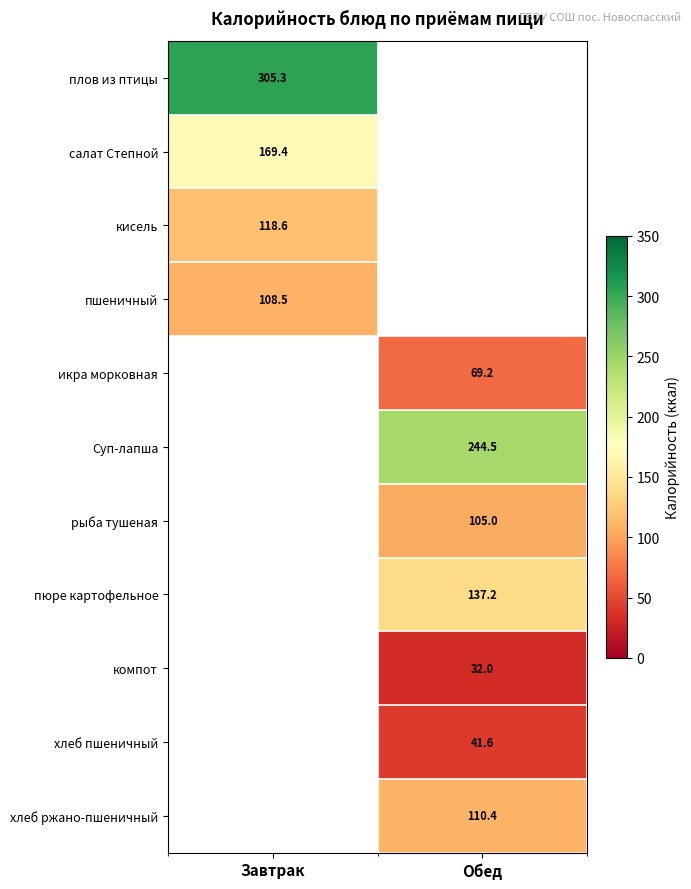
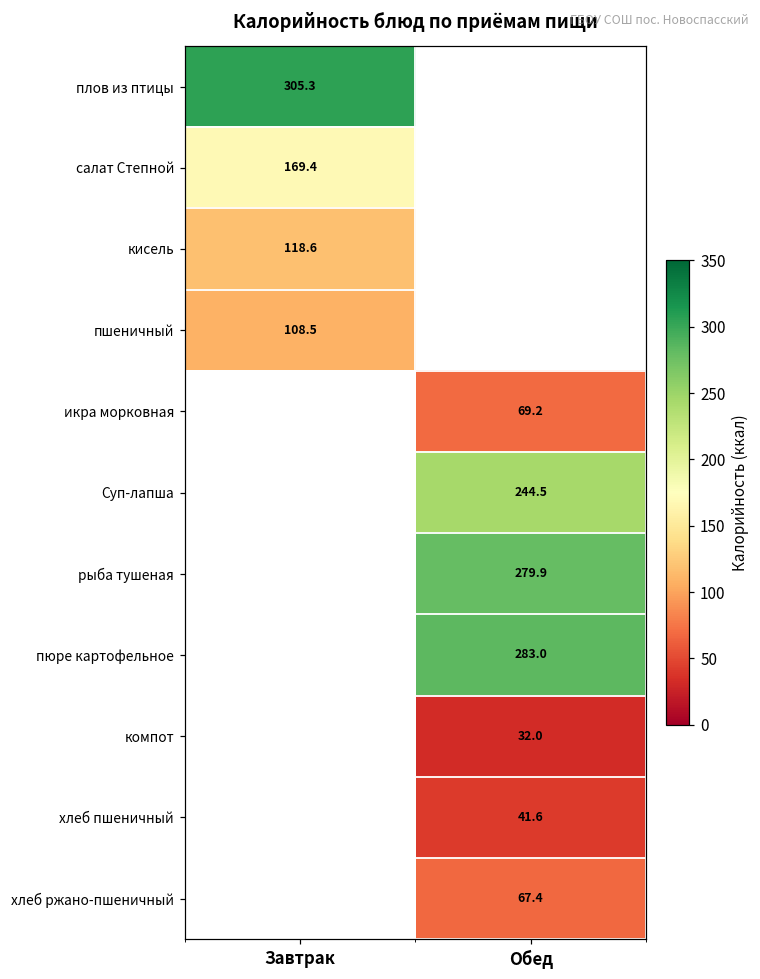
рыба тушеная, Обед: 105.0 -> 279.9
пюре картофельное, Обед: 137.2 -> 283.0
хлеб ржано-пшеничный, Обед: 110.4 -> 67.4
